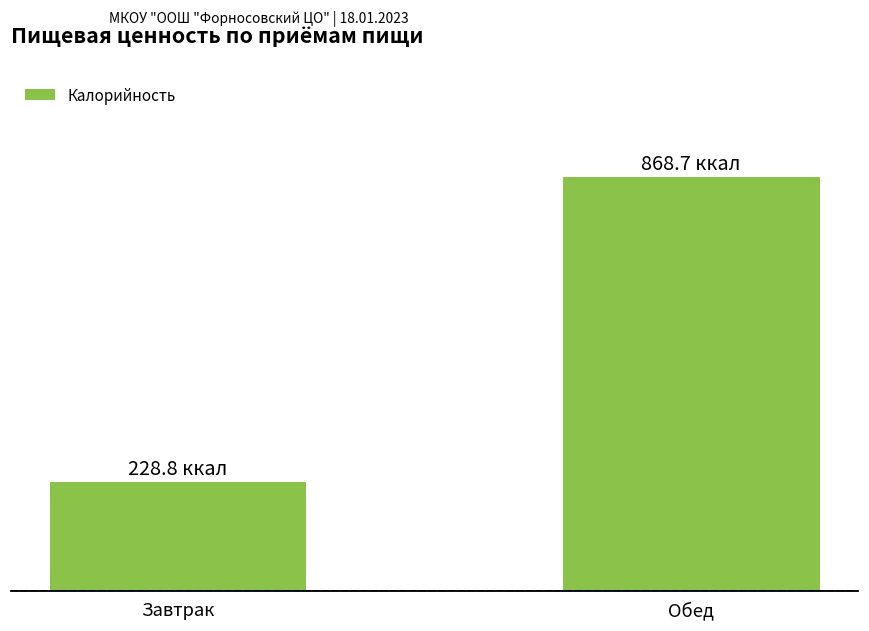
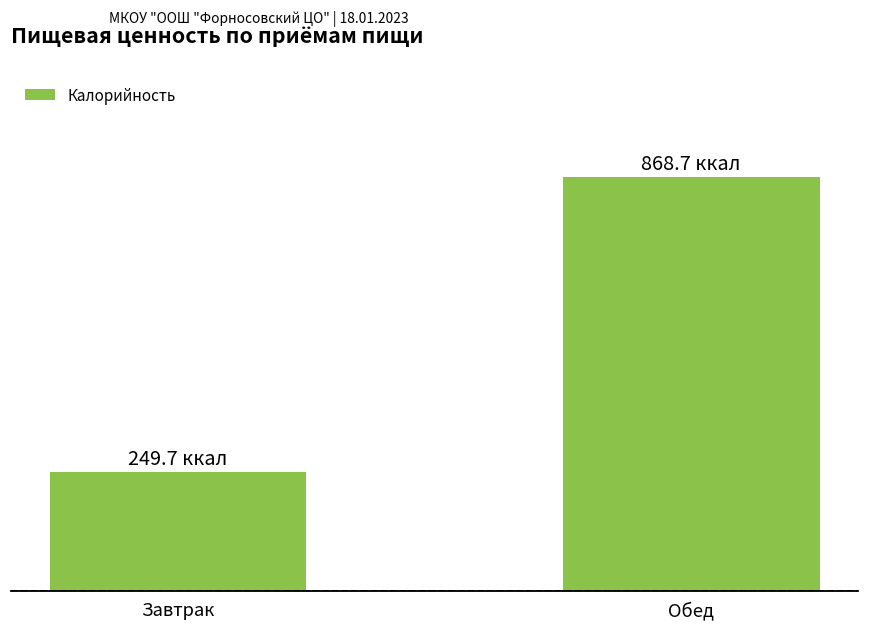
Завтрак: 228.8 -> 249.7
